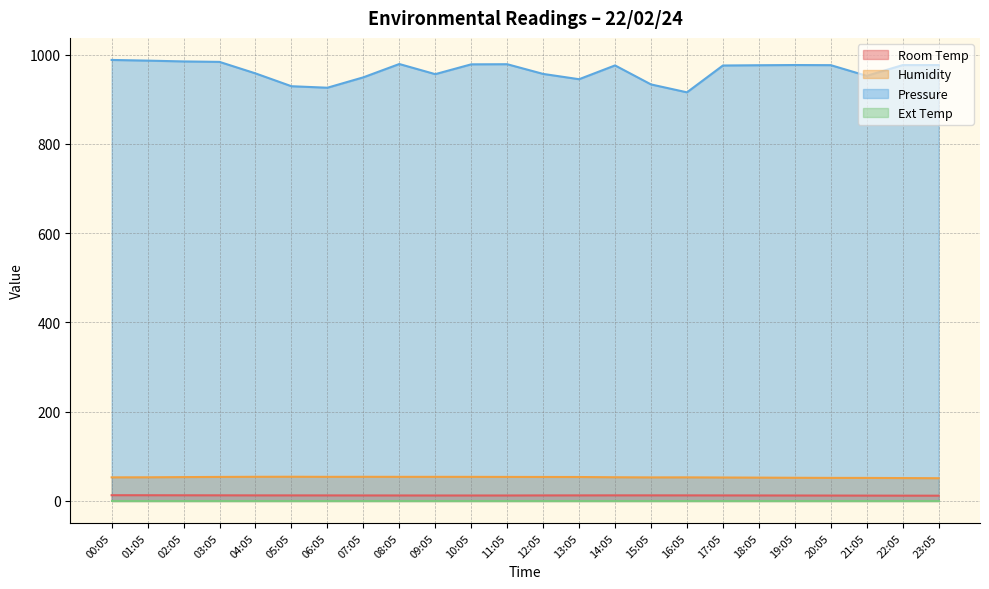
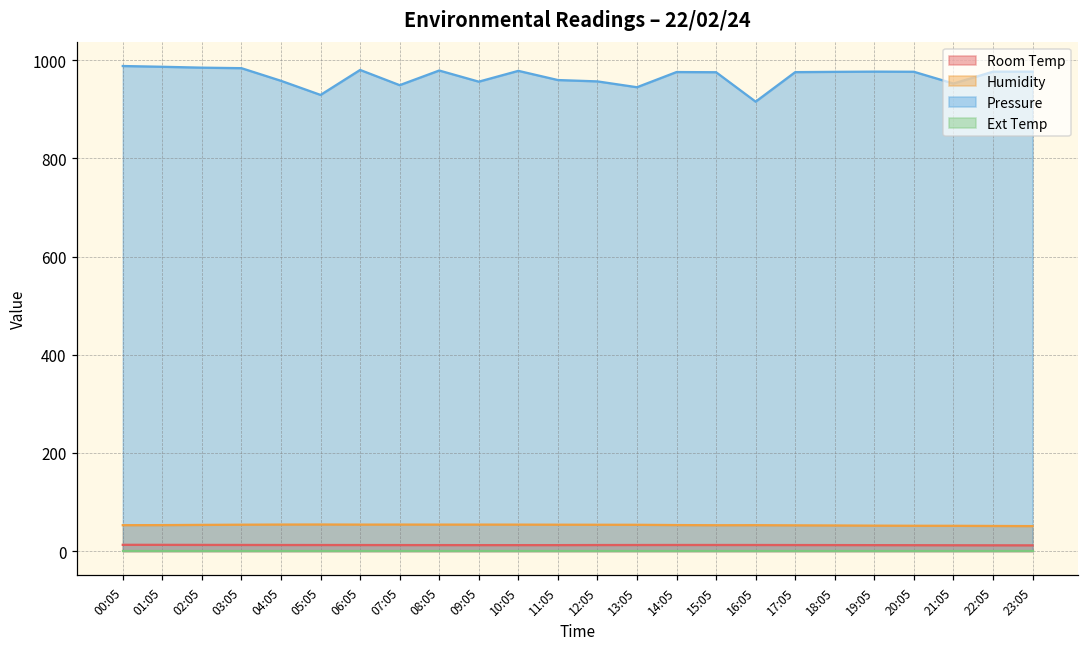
Pressure, 06:05: 930 -> 980
Pressure, 11:05: 980 -> 960
Pressure, 15:05: 930 -> 980
